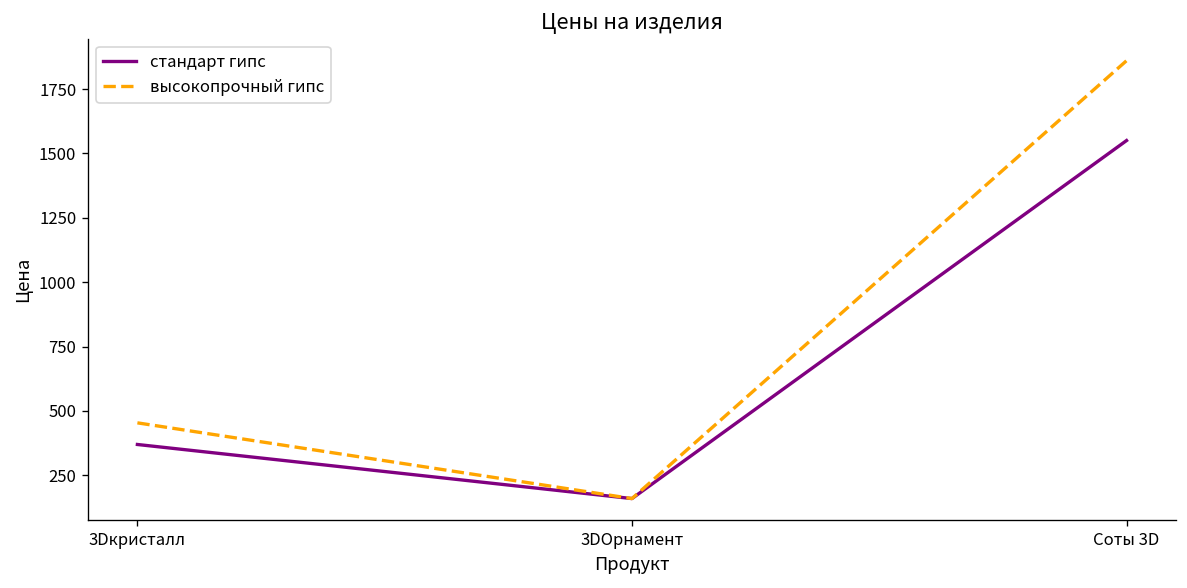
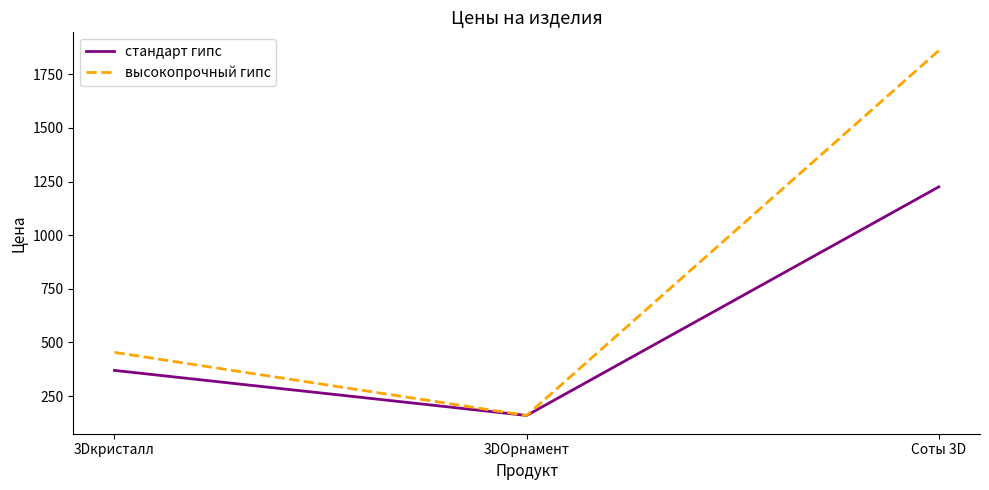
стандарт гипс, Соты 3D: 1550 -> 1230
